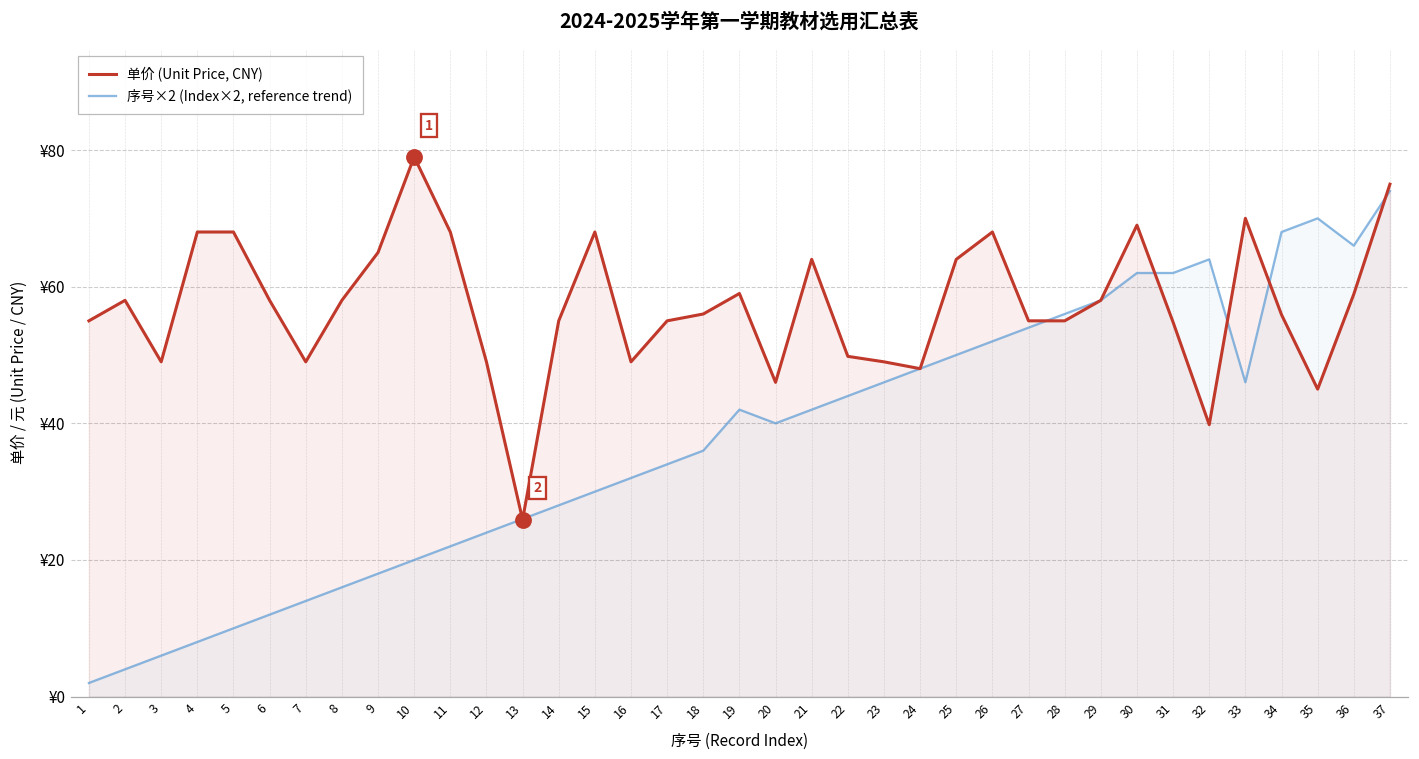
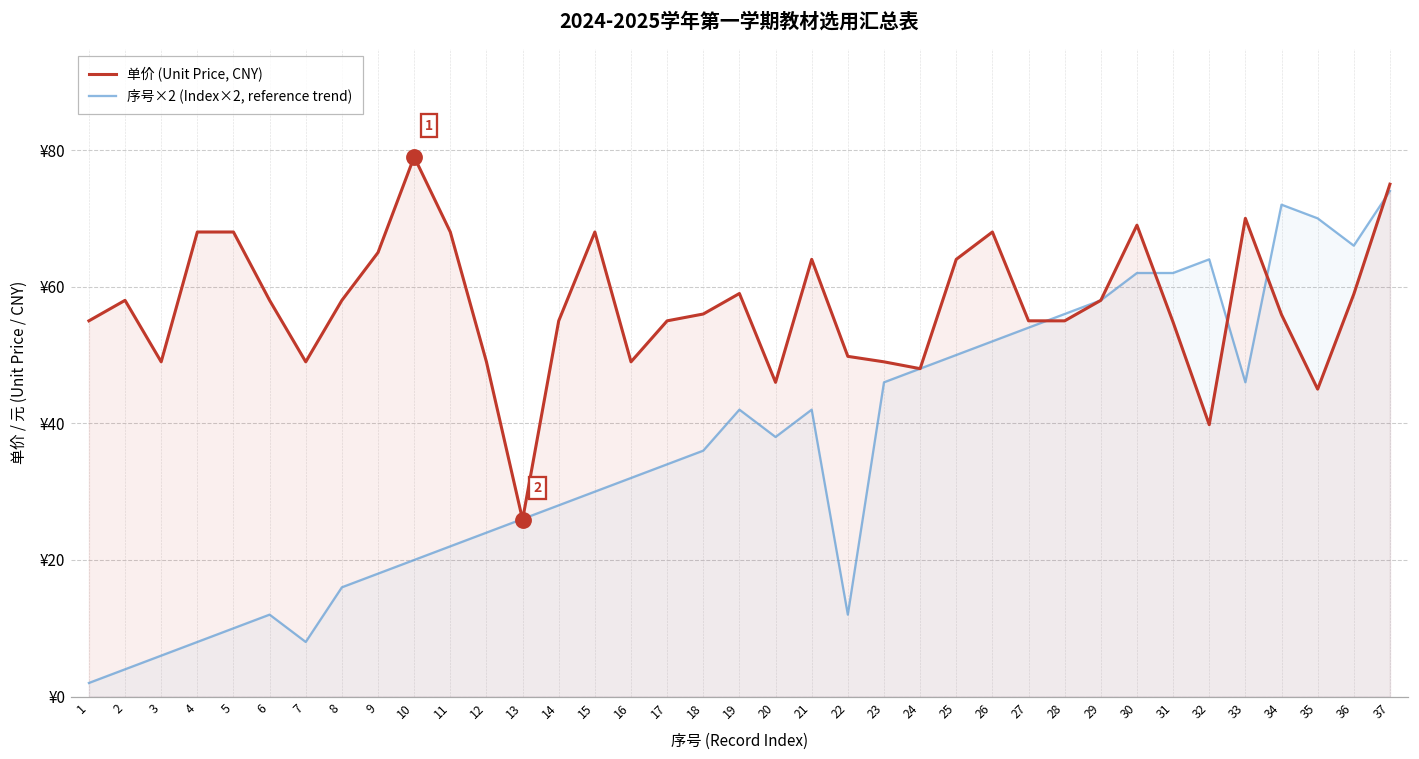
序号×2 (Index×2, reference trend), 7: ¥14 -> ¥8
序号×2 (Index×2, reference trend), 20: ¥40 -> ¥38
序号×2 (Index×2, reference trend), 22: ¥44 -> ¥12
序号×2 (Index×2, reference trend), 34: ¥68 -> ¥72
